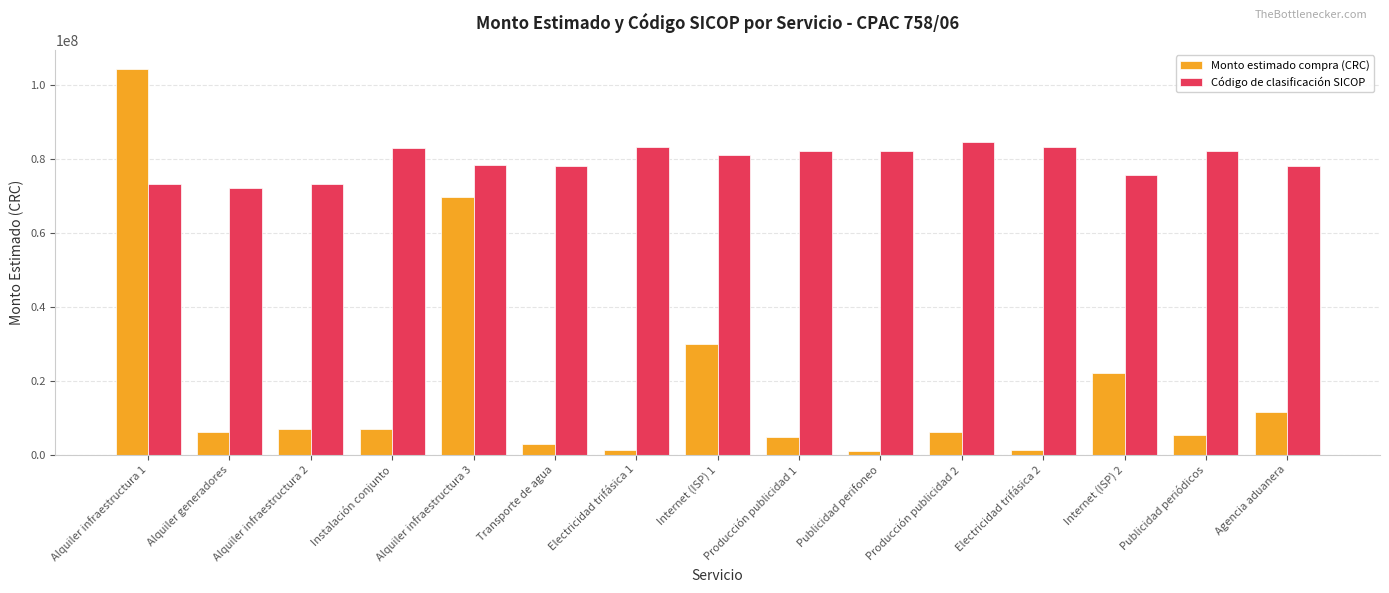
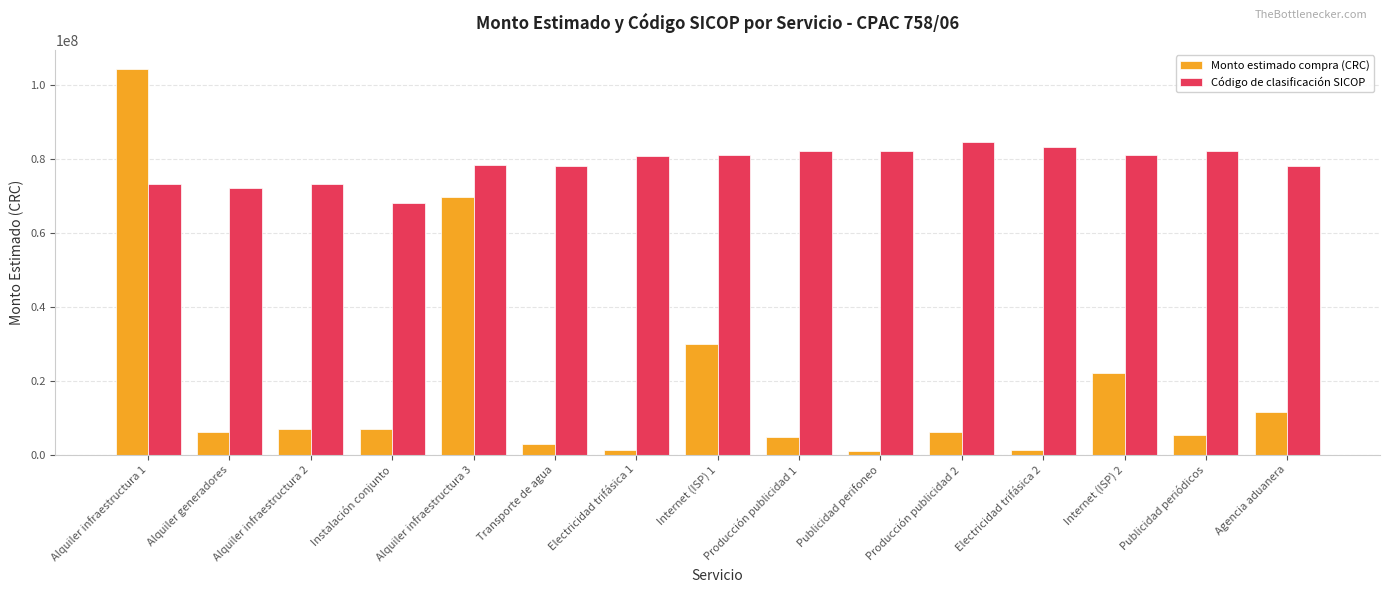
Código de clasificación SICOP, Instalación conjunto: 83000000 -> 68000000
Código de clasificación SICOP, Electricidad trifásica 1: 83000000 -> 81000000
Código de clasificación SICOP, Internet (ISP) 2: 75000000 -> 81000000
